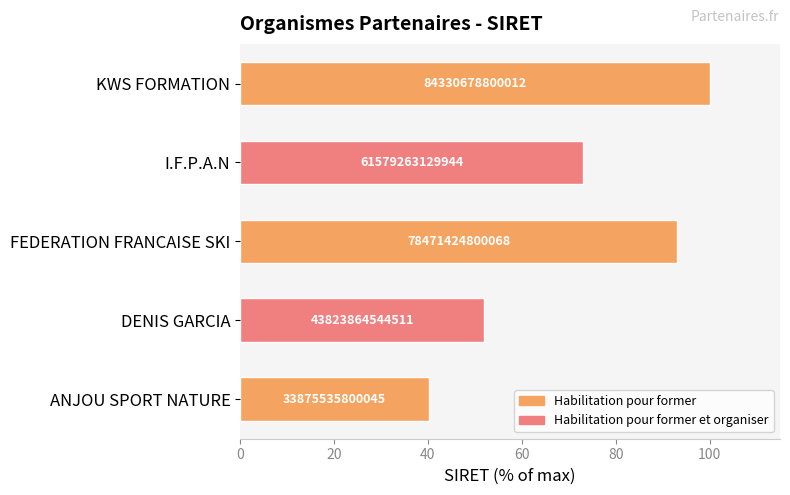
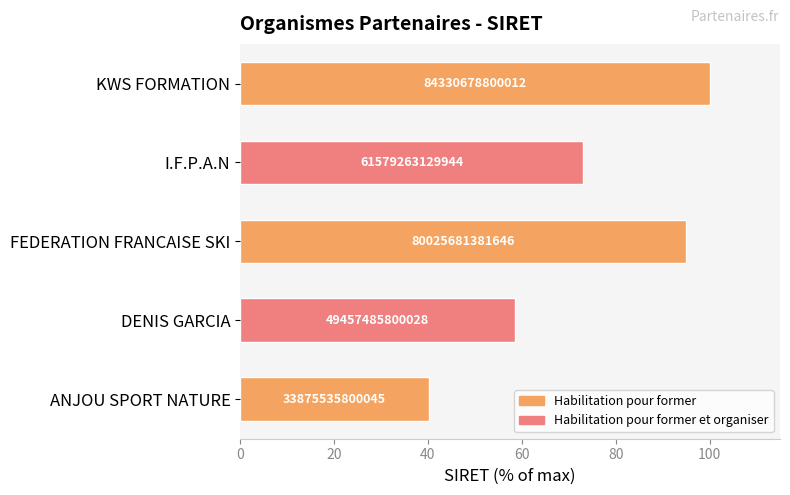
FEDERATION FRANCAISE SKI: 78471424800068 -> 80025681381646
DENIS GARCIA: 43823864544511 -> 49457485800028
